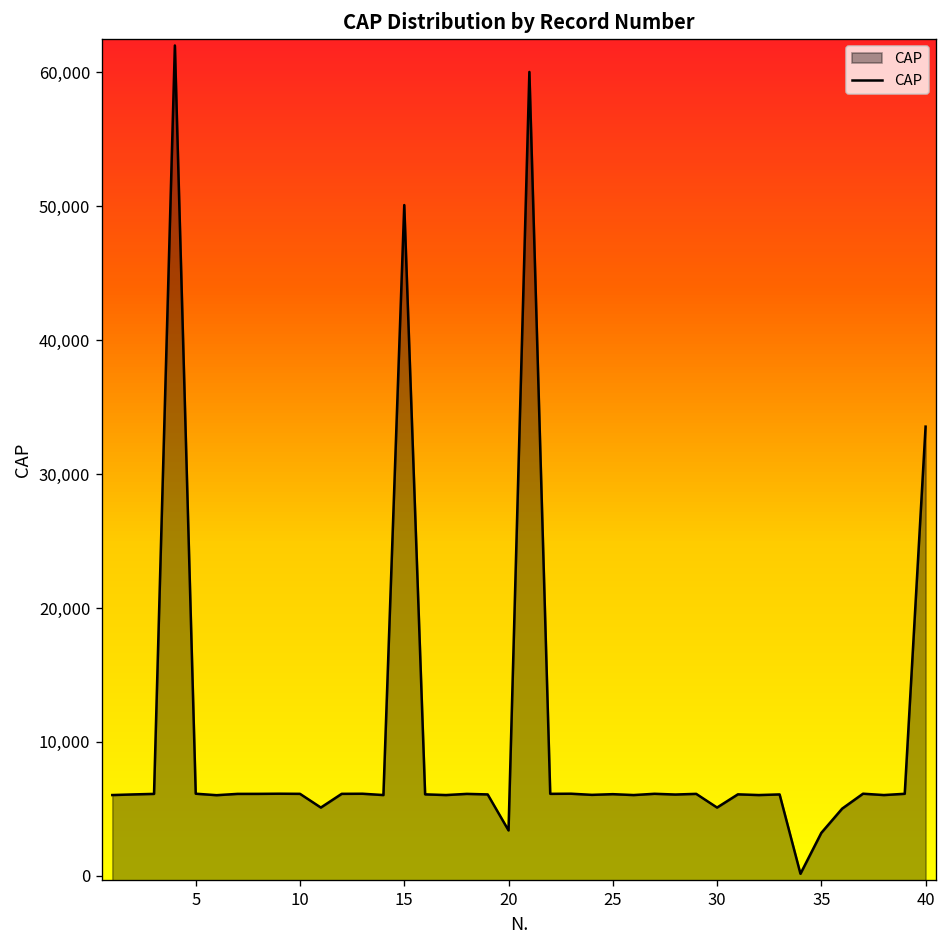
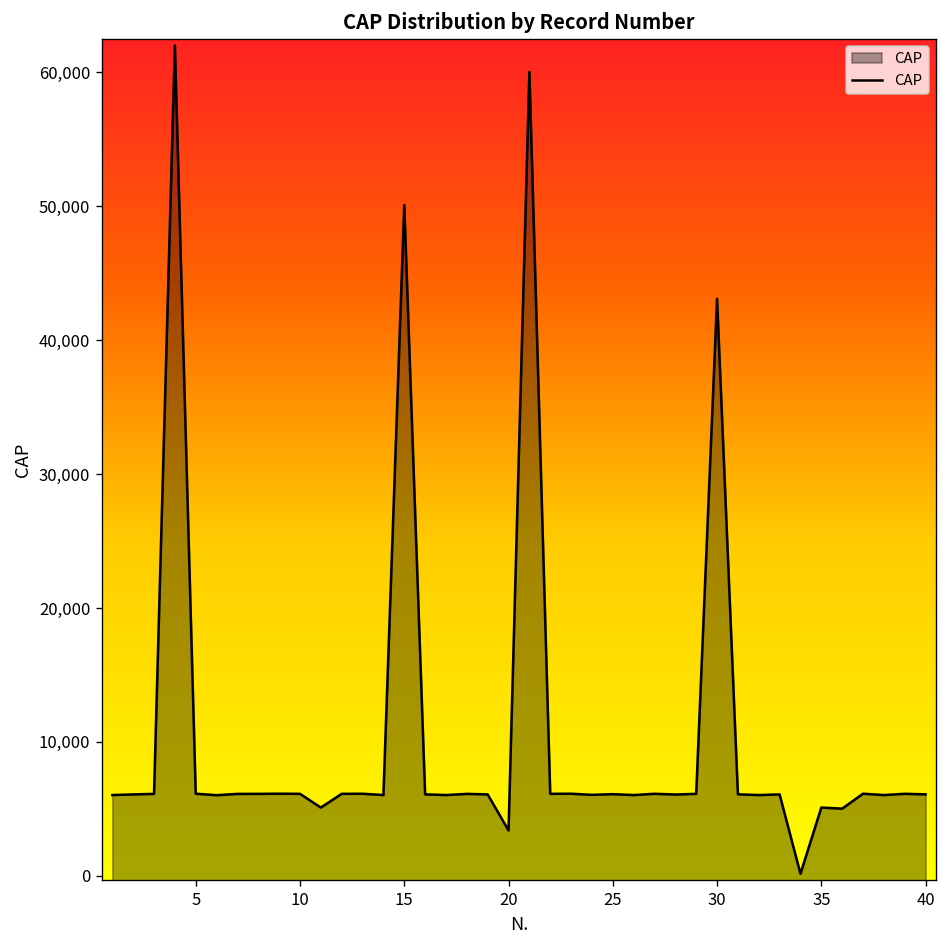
30: 5,100 -> 43,100
35: 3,200 -> 5,100
40: 33,500 -> 6,100
